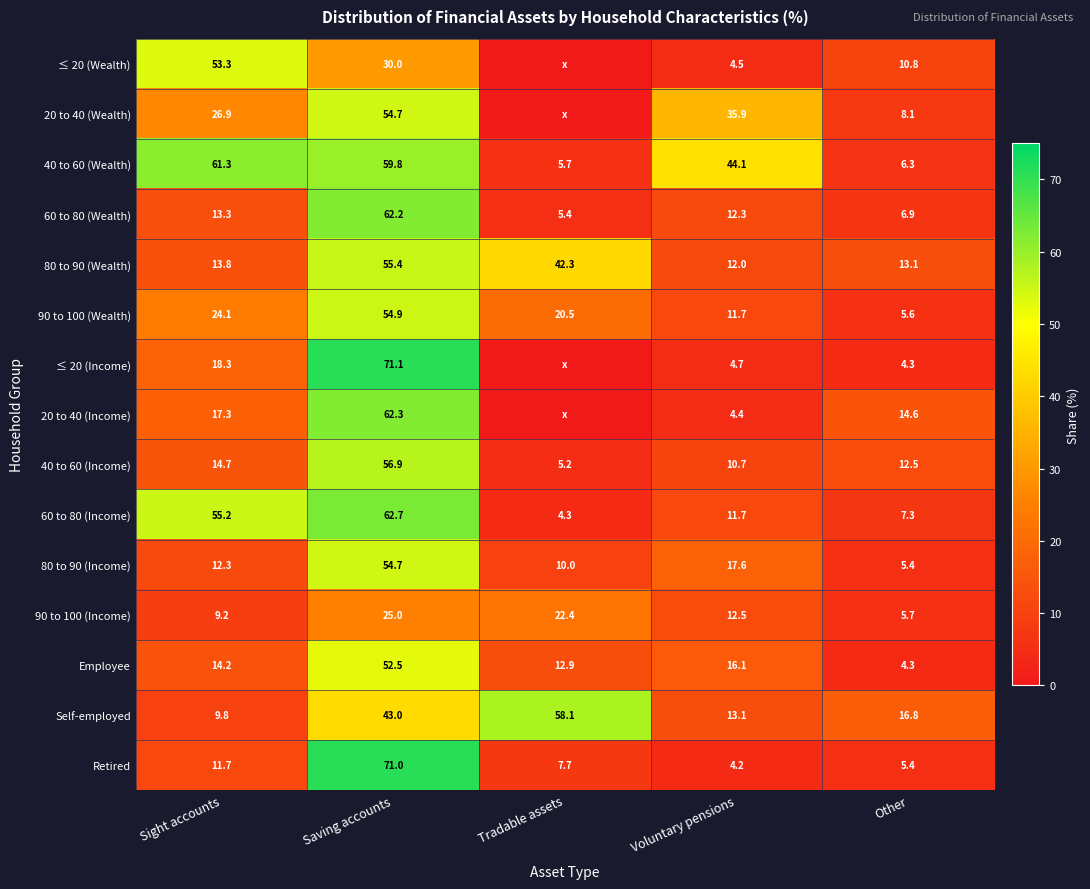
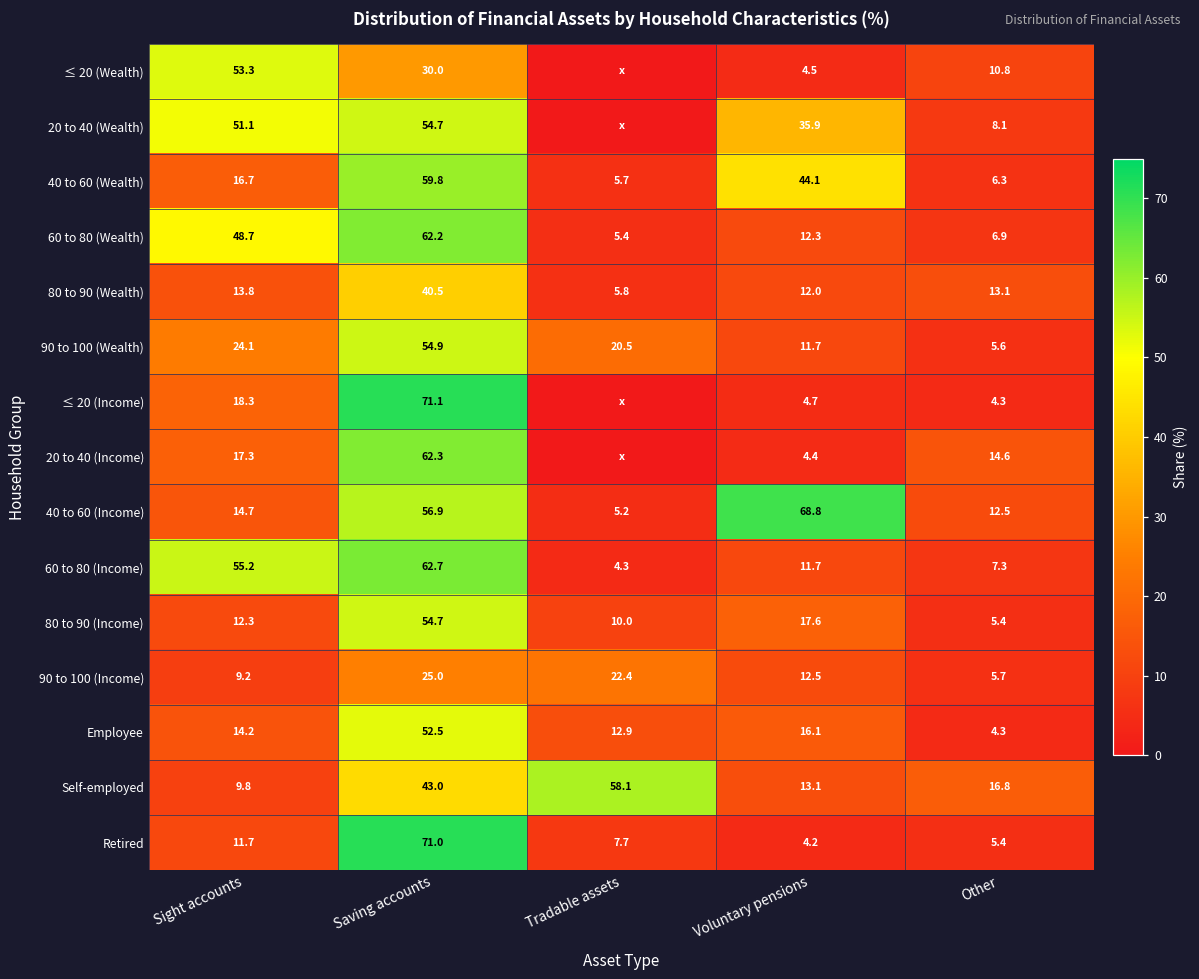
20 to 40 (Wealth), Sight accounts: 26.9 -> 51.1
40 to 60 (Wealth), Sight accounts: 61.3 -> 16.7
60 to 80 (Wealth), Sight accounts: 13.3 -> 48.7
80 to 90 (Wealth), Saving accounts: 55.4 -> 40.5
80 to 90 (Wealth), Tradable assets: 42.3 -> 5.8
40 to 60 (Income), Voluntary pensions: 10.7 -> 68.8
